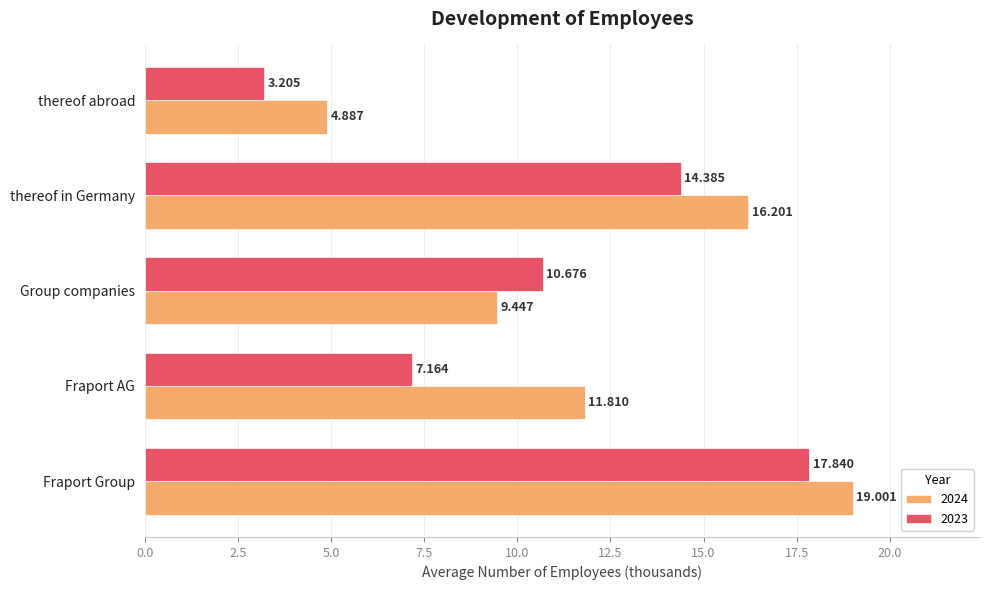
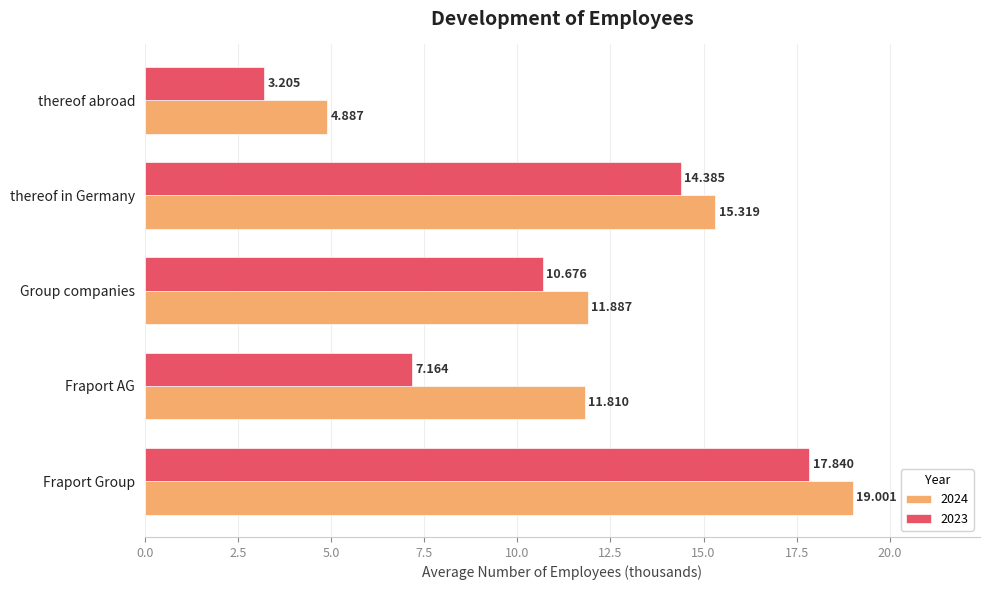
2024, thereof in Germany: 16.201 -> 15.319
2024, Group companies: 9.447 -> 11.887
